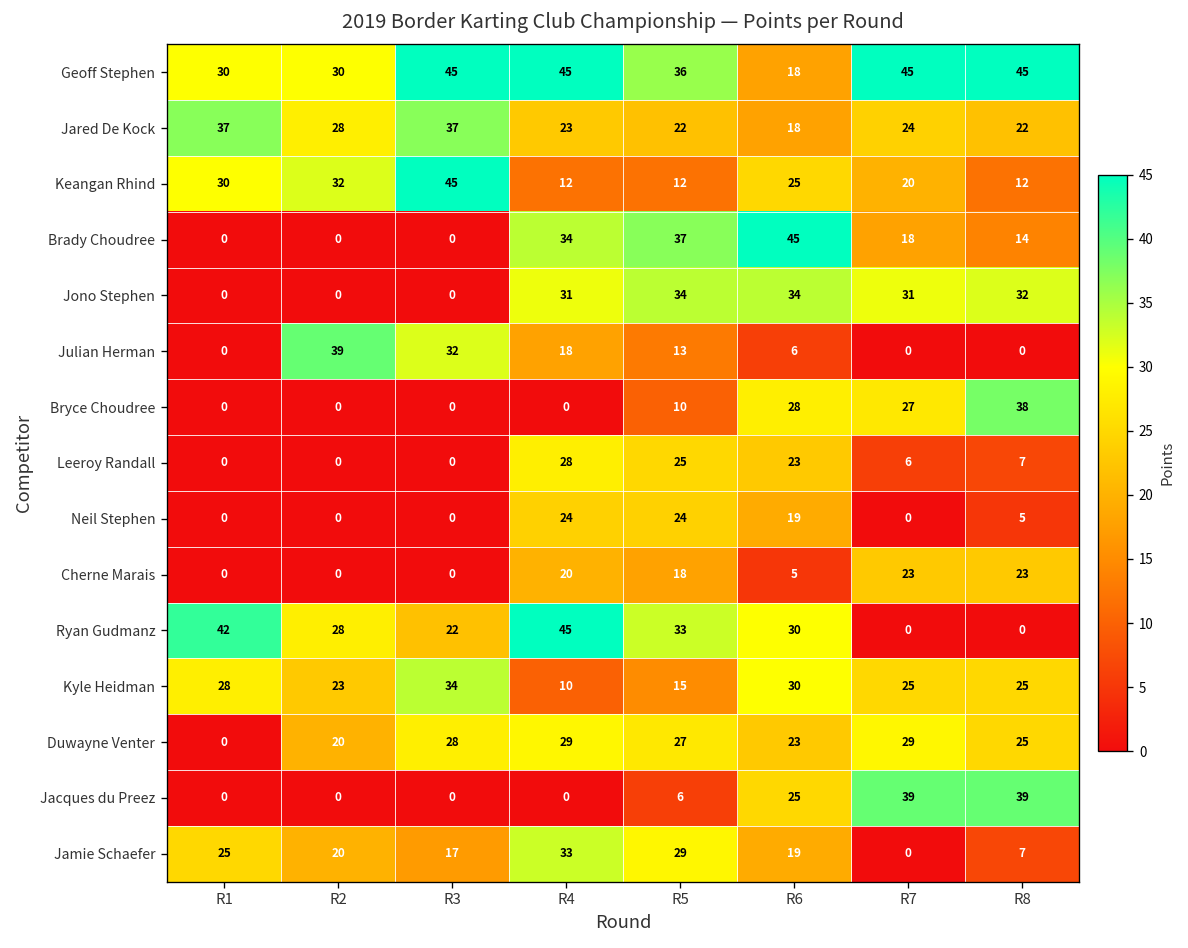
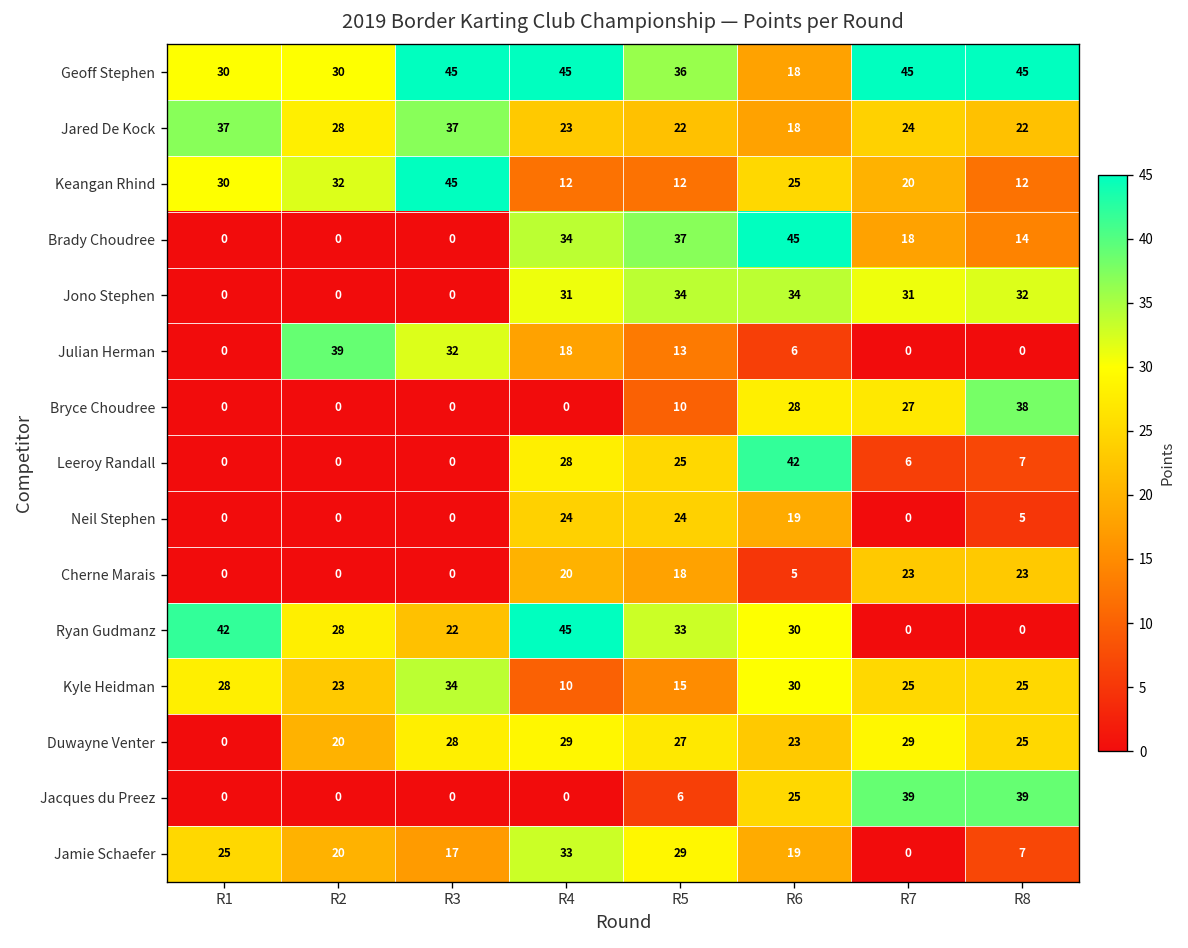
Leeroy Randall, R6: 23 -> 42
